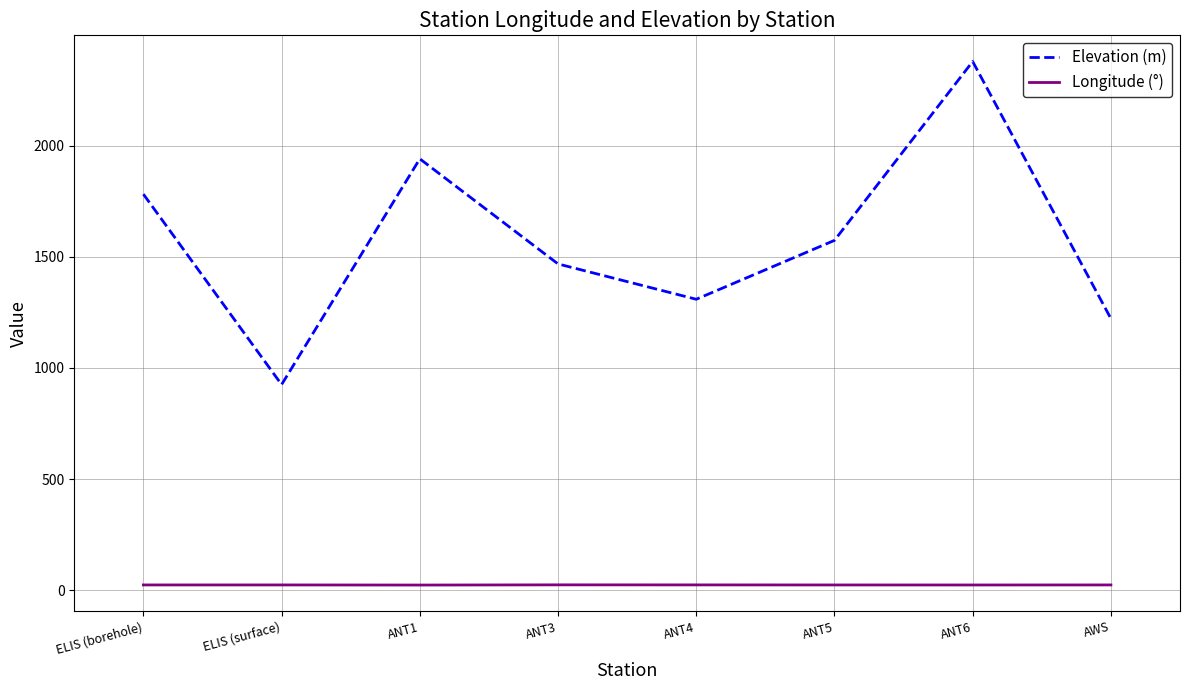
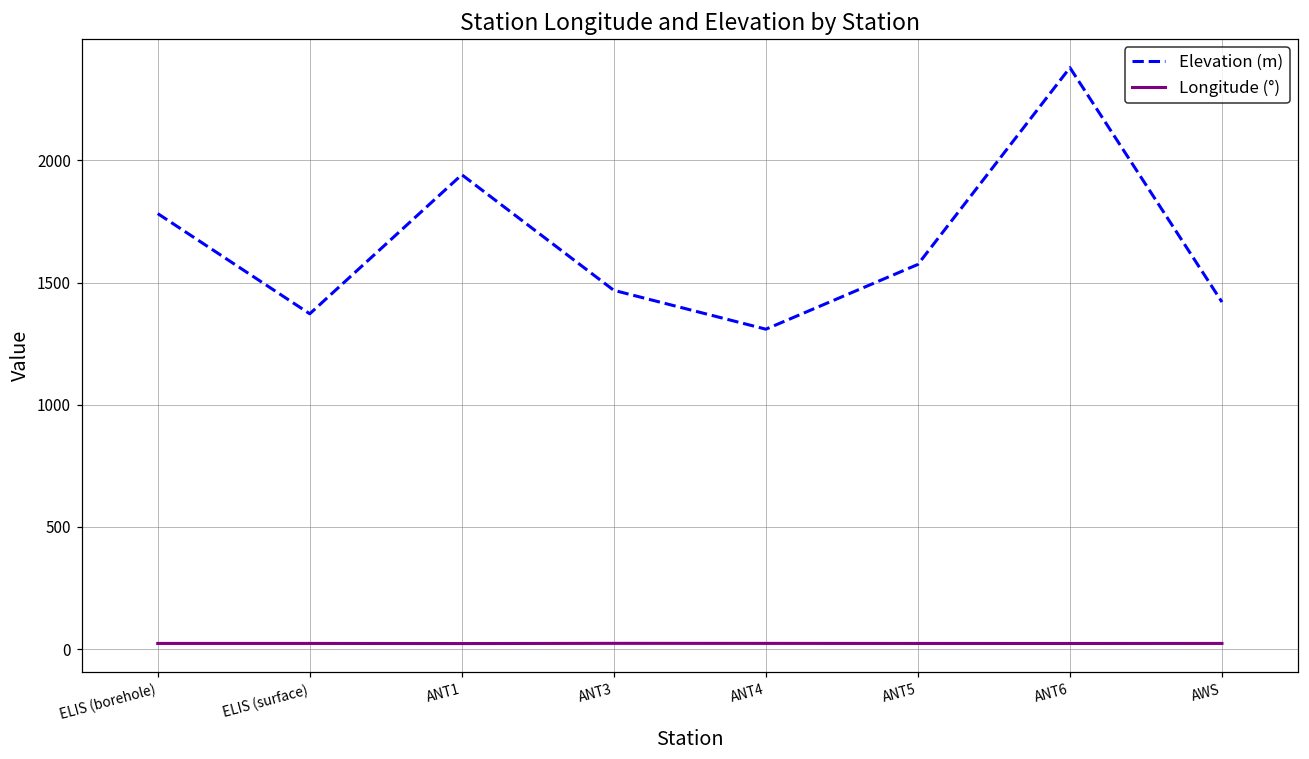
Elevation (m), ELIS (surface): 930 -> 1370
Elevation (m), AWS: 1220 -> 1420
